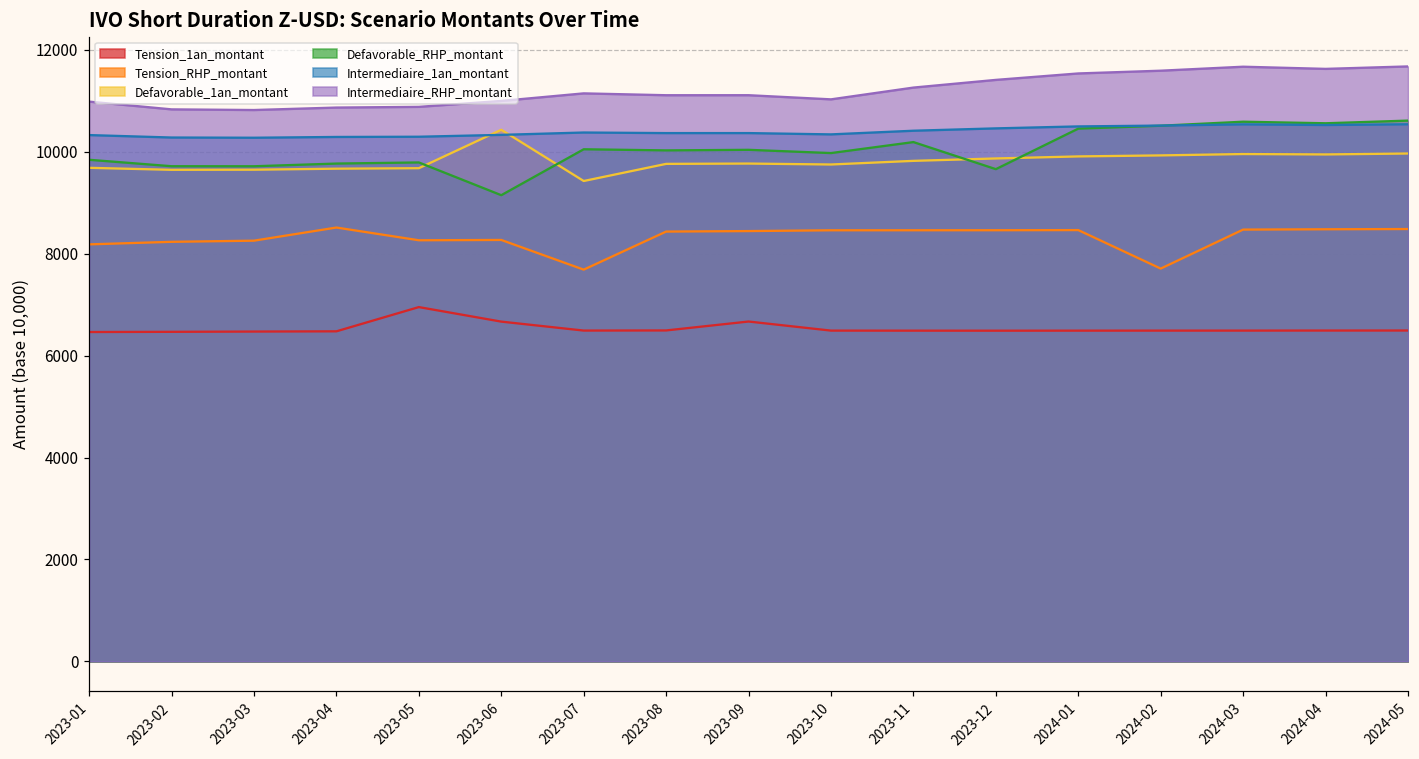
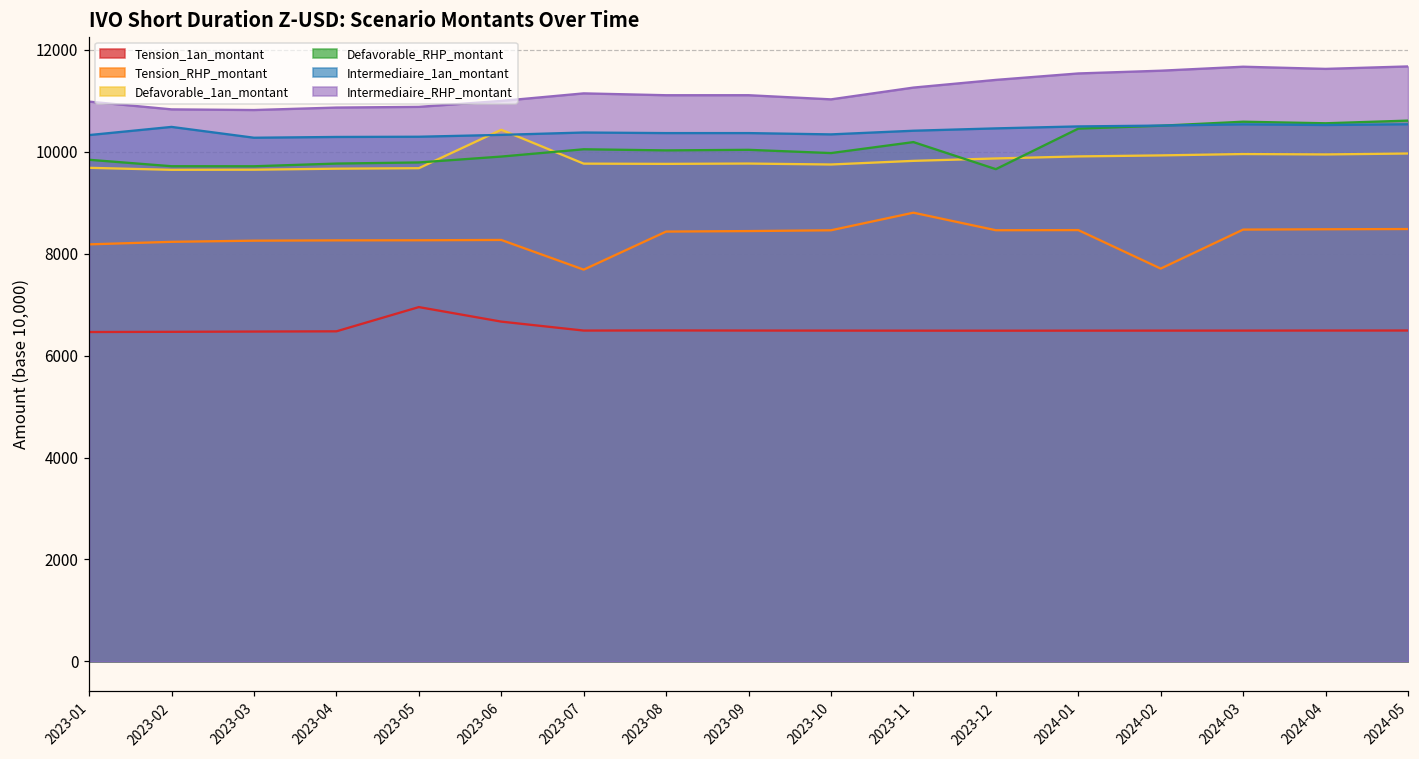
Intermediaire_1an_montant, 2023-02: 10300 -> 10500
Tension_RHP_montant, 2023-04: 8500 -> 8300
Defavorable_RHP_montant, 2023-06: 9100 -> 9900
Defavorable_1an_montant, 2023-07: 9400 -> 9800
Tension_1an_montant, 2023-09: 6700 -> 6500
Tension_RHP_montant, 2023-11: 8500 -> 8800
